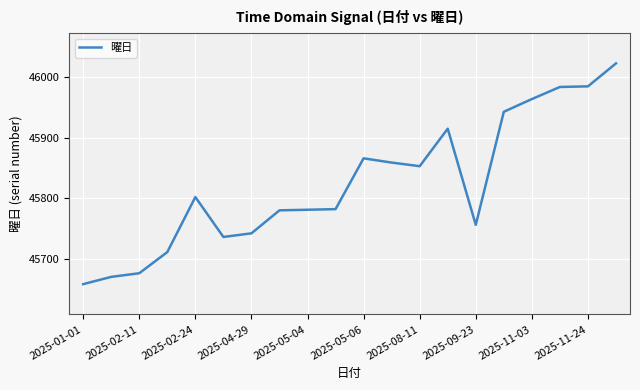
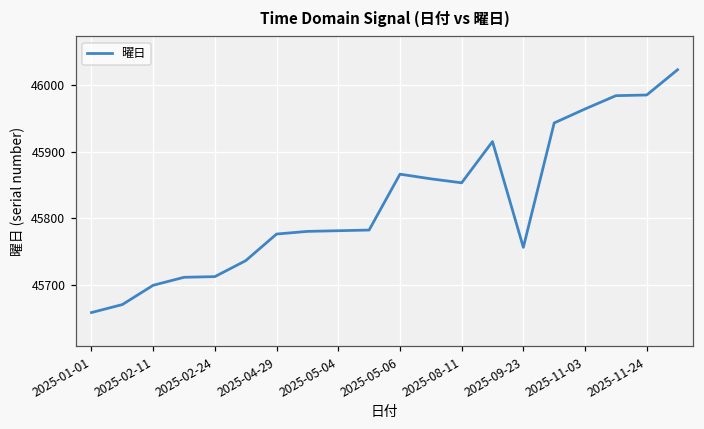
2025-02-11: 45680 -> 45700
2025-02-24: 45800 -> 45710
2025-04-29: 45740 -> 45780
